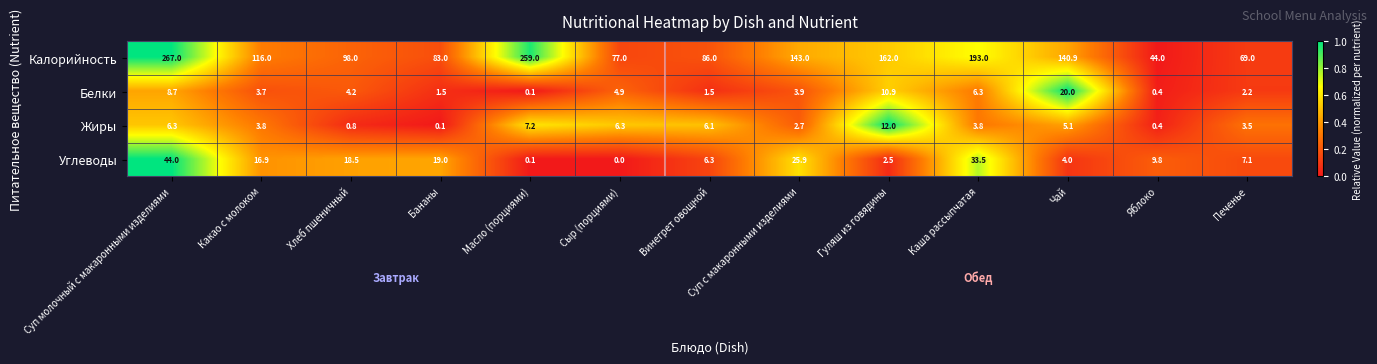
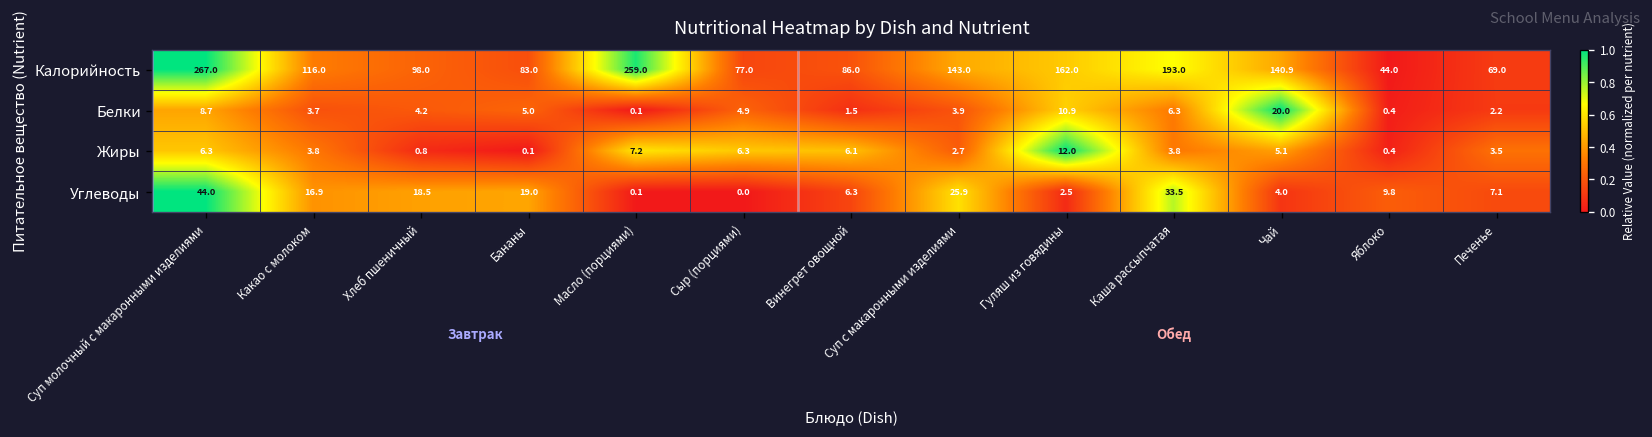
Белки, Бананы: 1.5 -> 5.0
